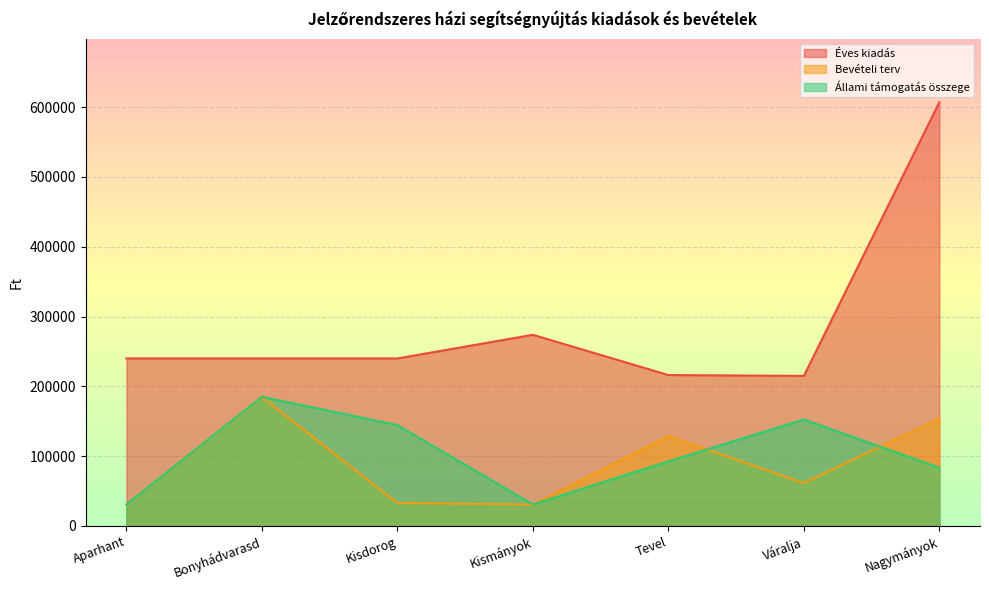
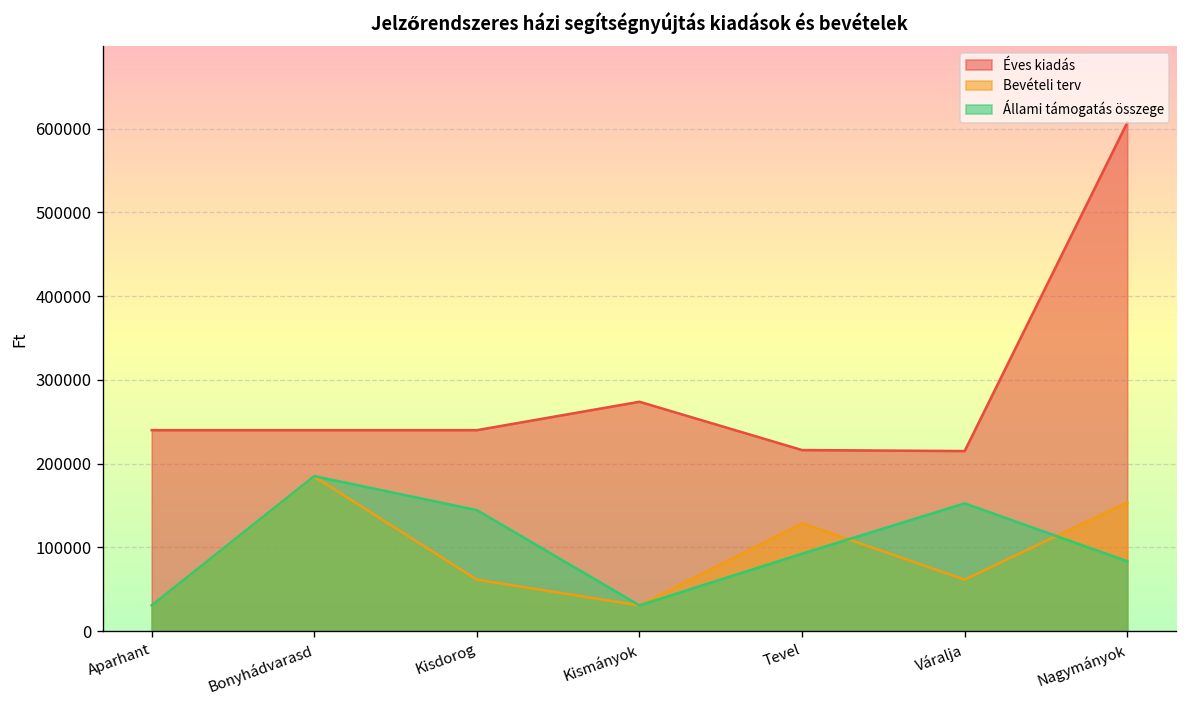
Bevételi terv, Kisdorog: 30000 -> 60000
